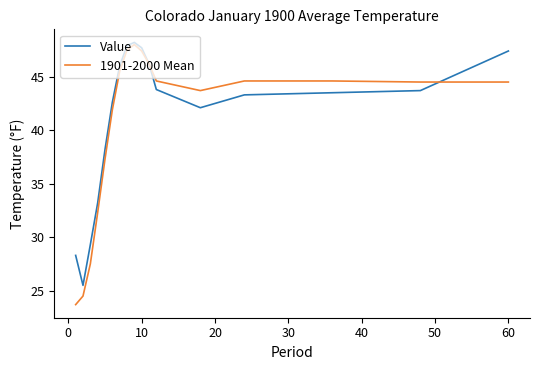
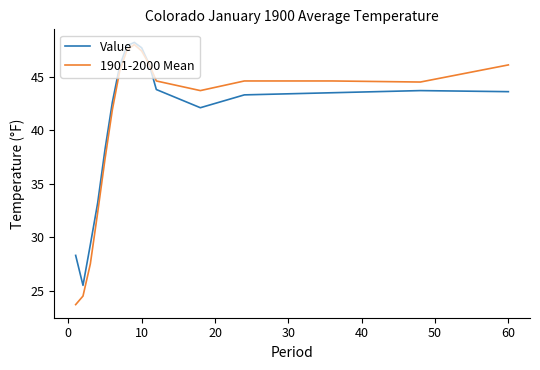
Value, 60: 47.4 -> 43.6
1901-2000 Mean, 60: 44.5 -> 46.1
